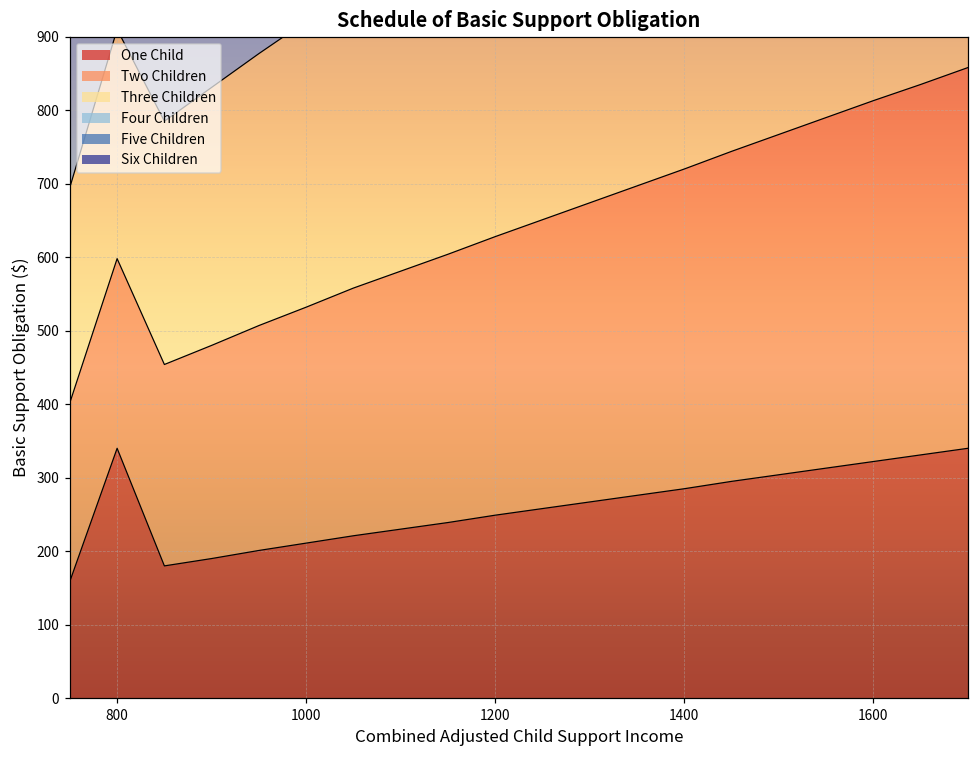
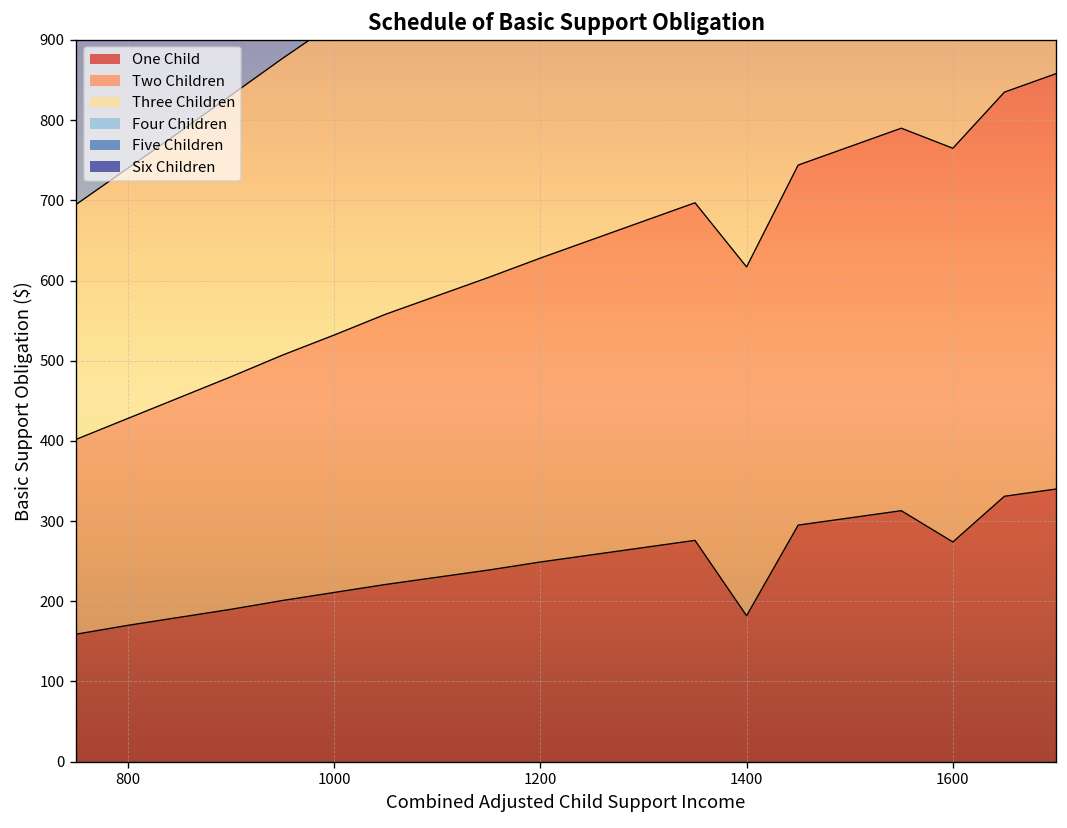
One Child, 800: 340 -> 170
One Child, 1400: 290 -> 180
One Child, 1600: 320 -> 270
